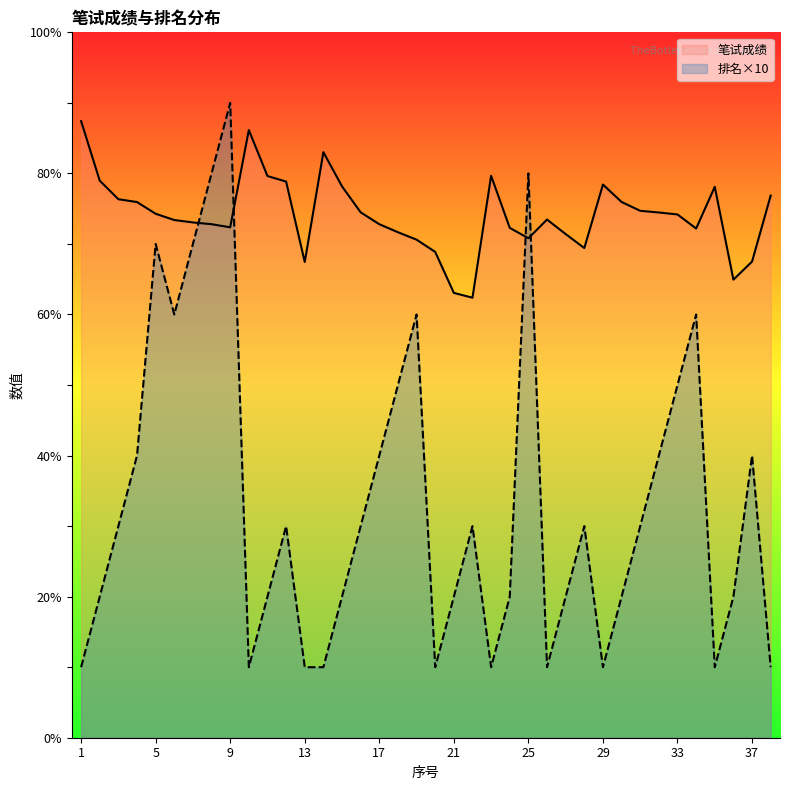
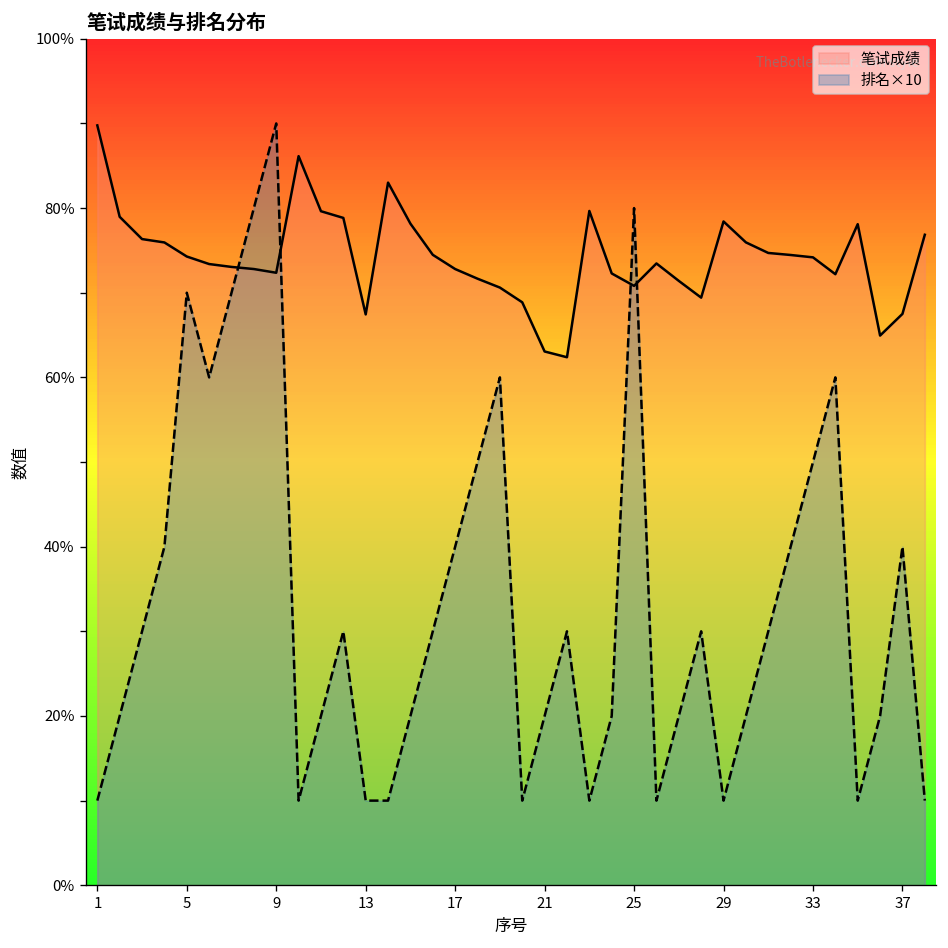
笔试成绩, 1: 87% -> 90%
